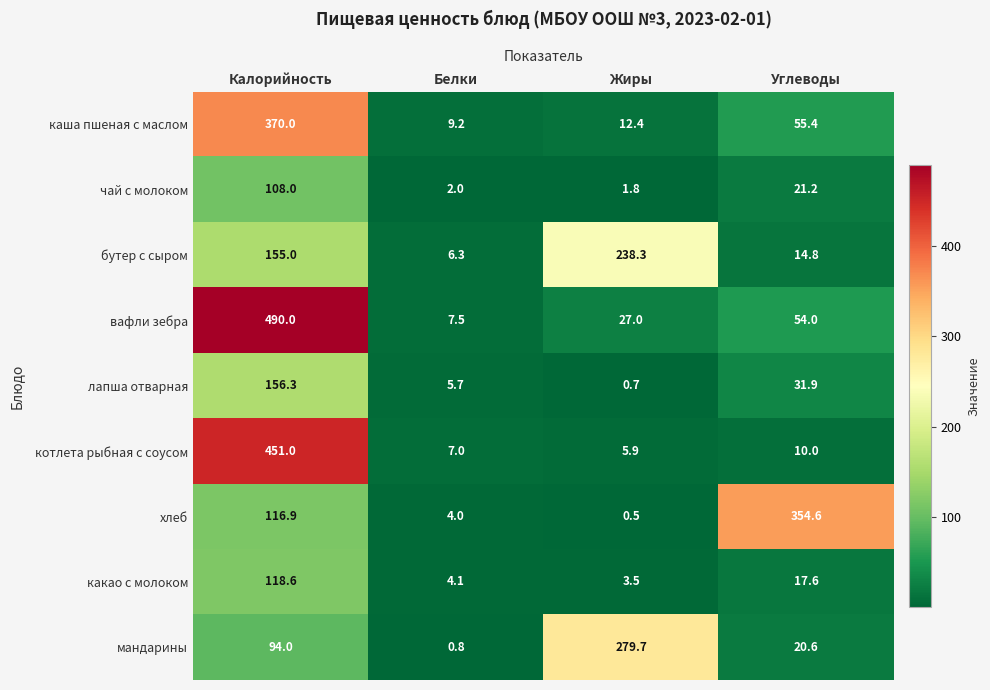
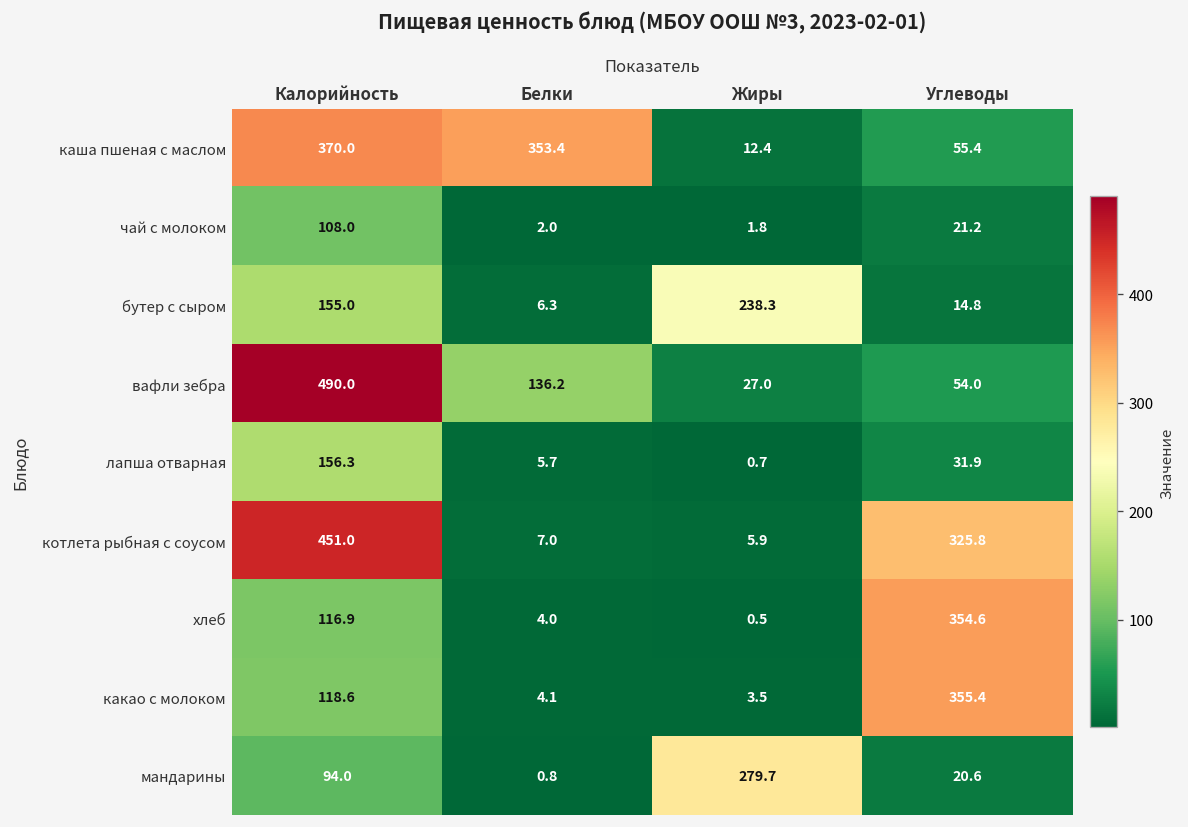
каша пшеная с маслом, Белки: 9.2 -> 353.4
вафли зебра, Белки: 7.5 -> 136.2
котлета рыбная с соусом, Углеводы: 10.0 -> 325.8
какао с молоком, Углеводы: 17.6 -> 355.4
